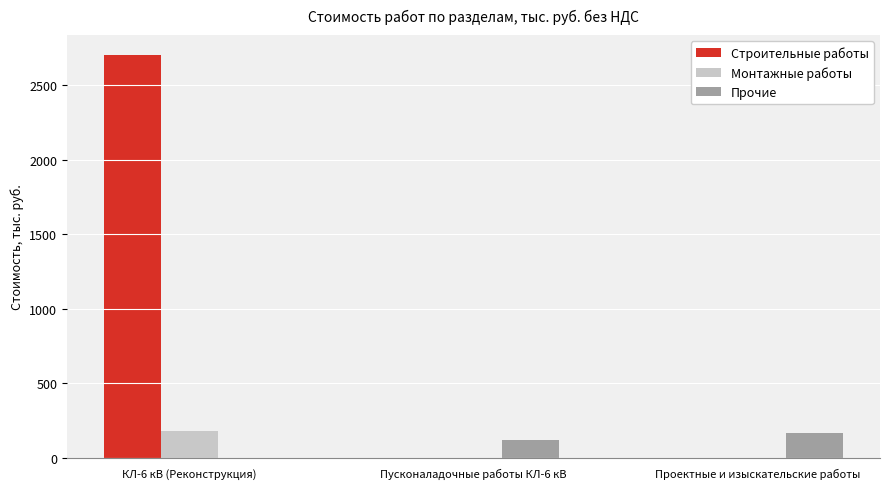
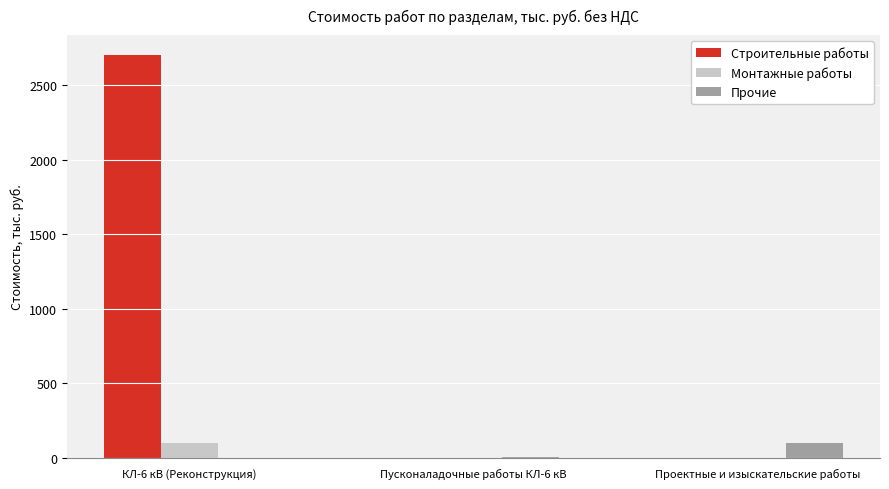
Монтажные работы, КЛ-6 кВ (Реконструкция): 180 -> 100
Прочие, Пусконаладочные работы КЛ-6 кВ: 120 -> 10
Прочие, Проектные и изыскательские работы: 170 -> 100
